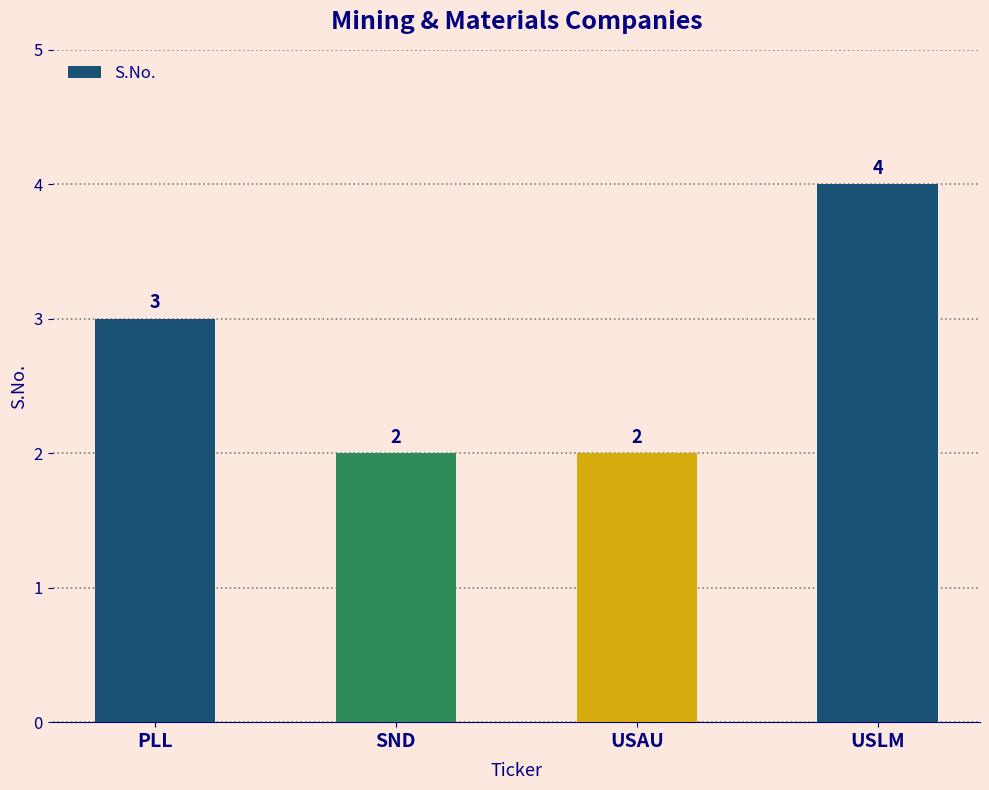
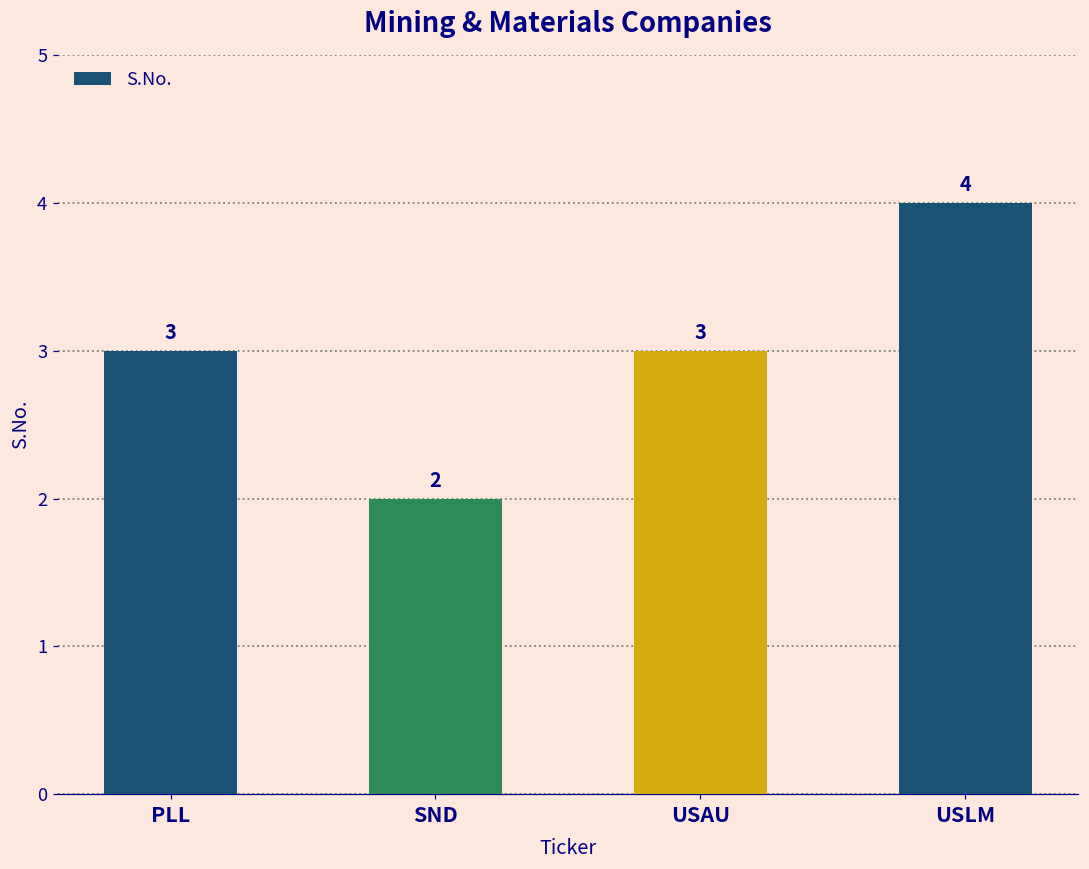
USAU: 2 -> 3
